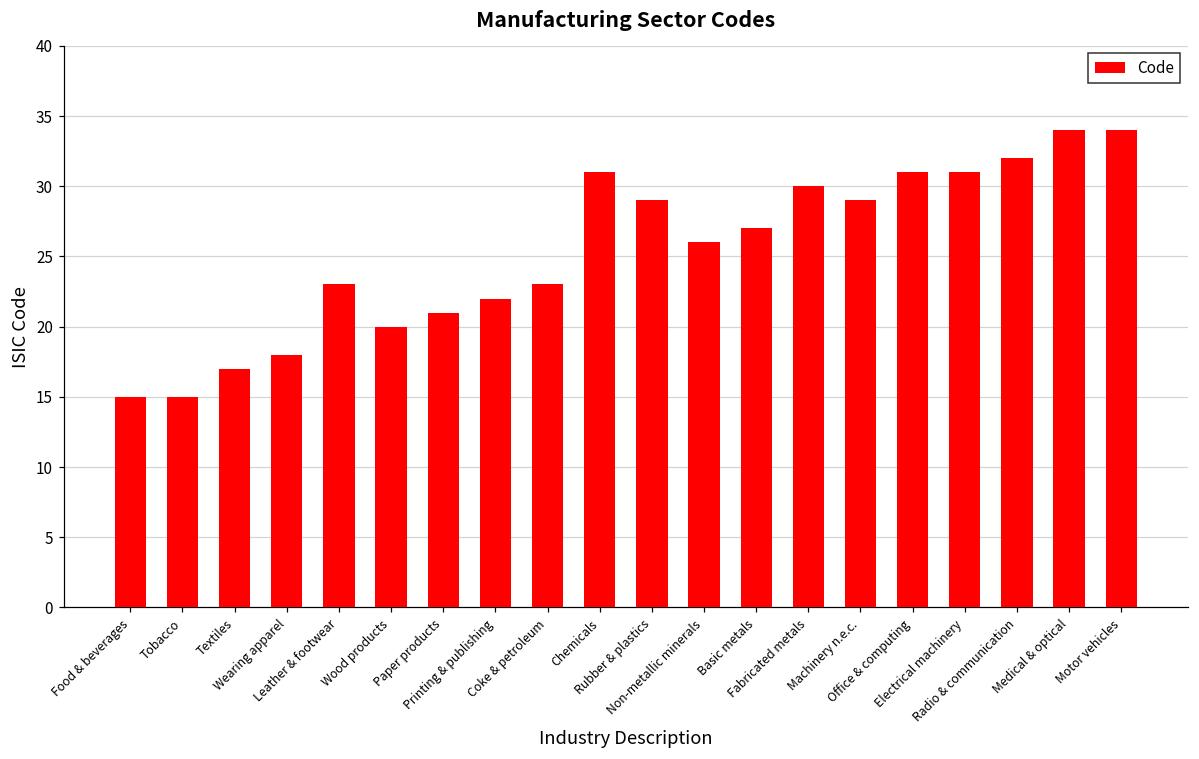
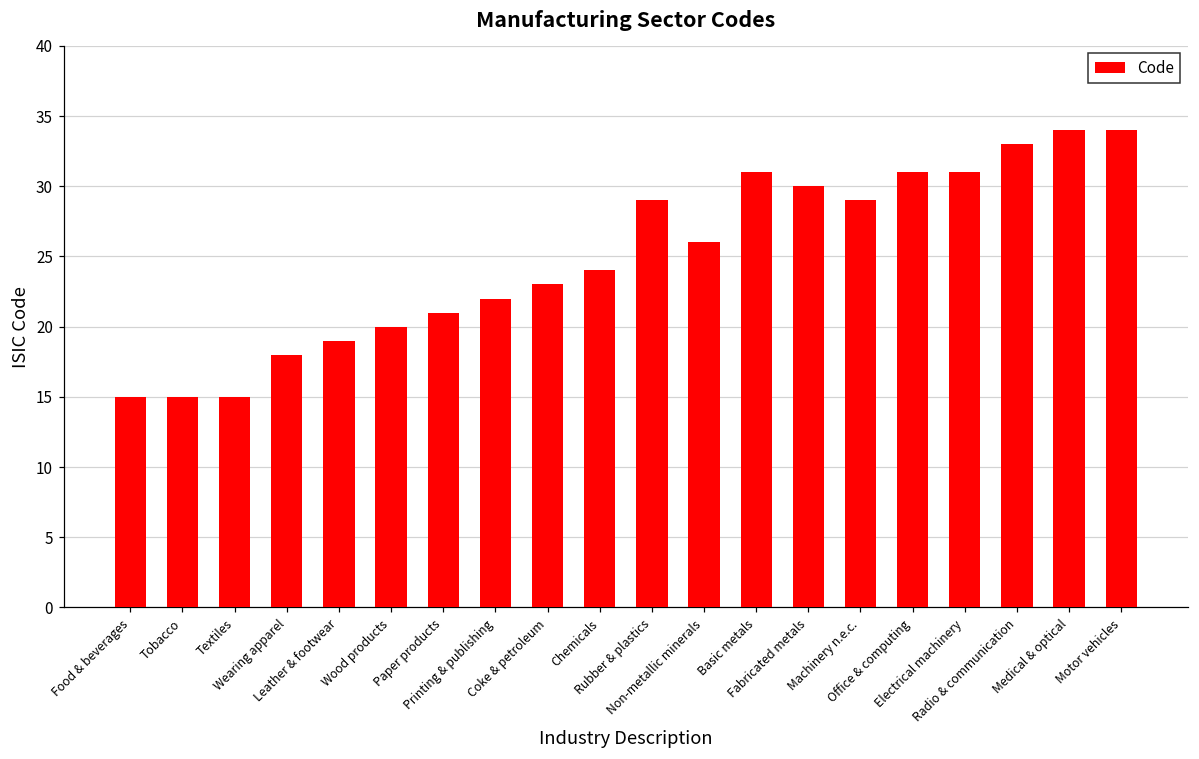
Textiles: 17 -> 15
Leather & footwear: 23 -> 19
Chemicals: 31 -> 24
Basic metals: 27 -> 31
Radio & communication: 32 -> 33
